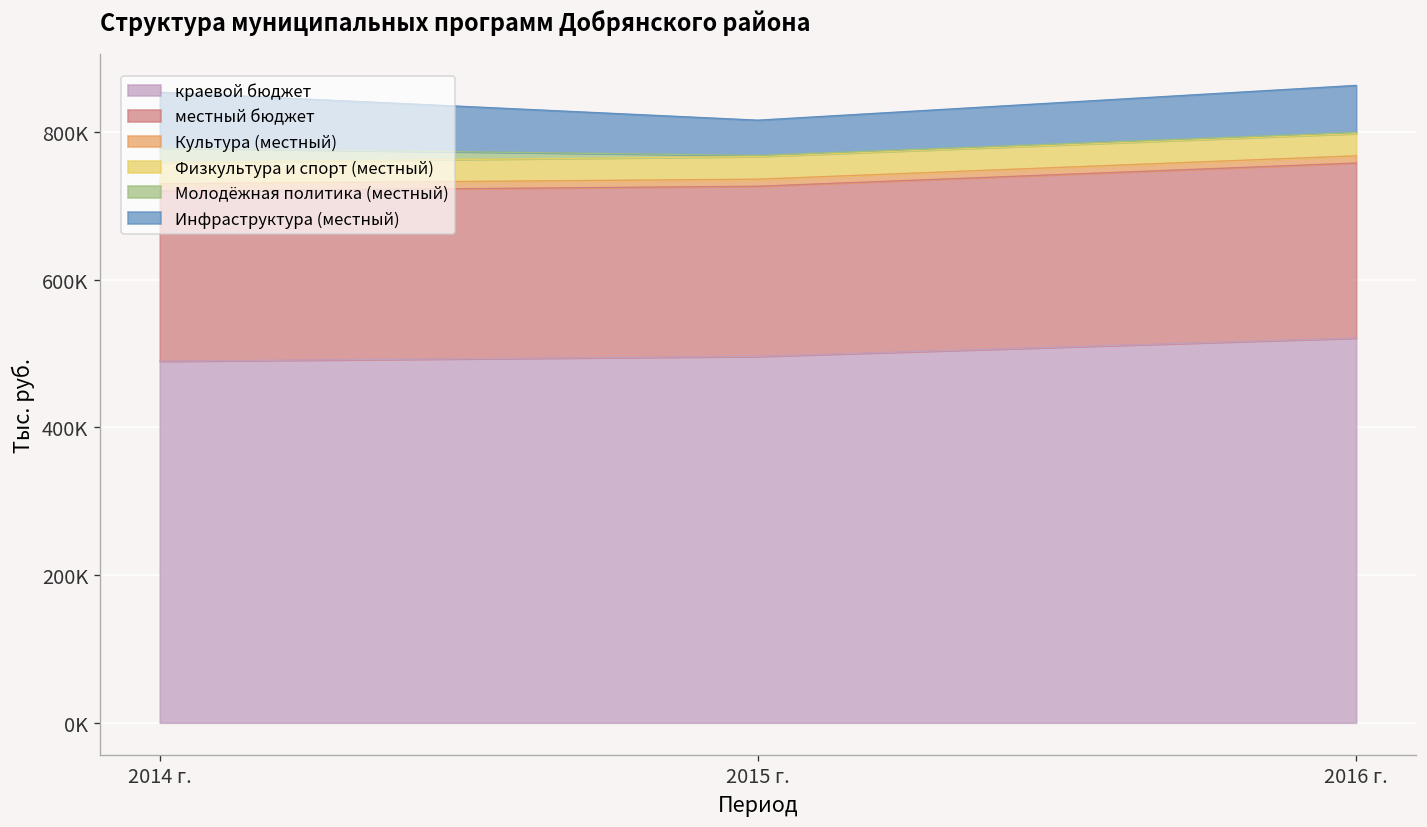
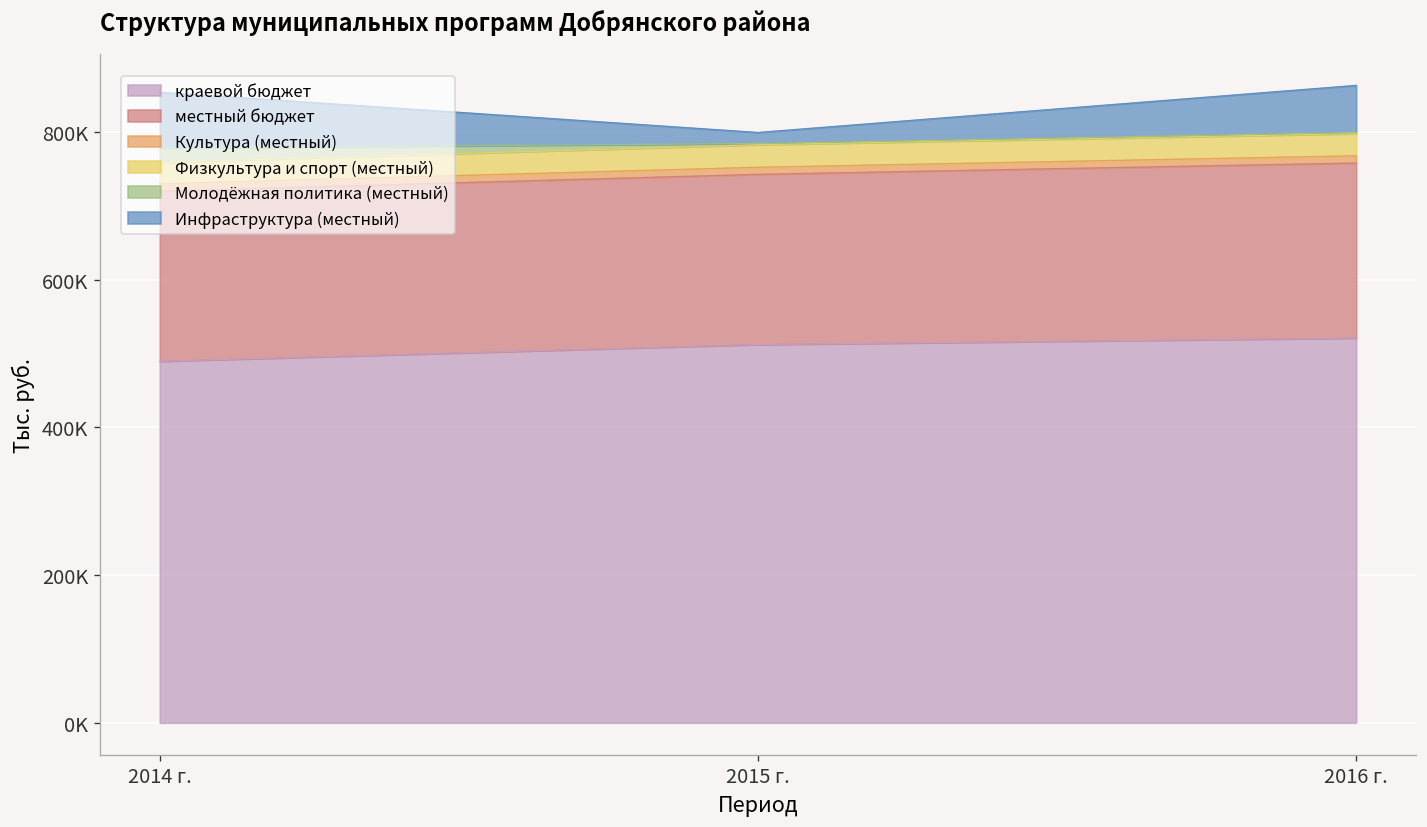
краевой бюджет, 2015 г.: 500000 -> 510000
Инфраструктура (местный), 2015 г.: 50000 -> 10000
